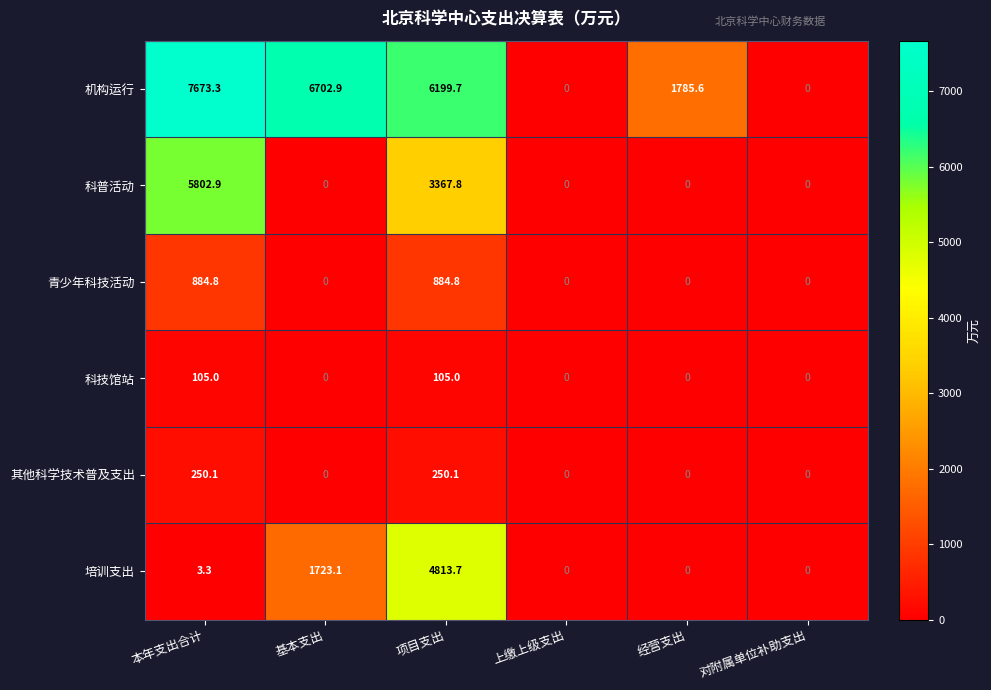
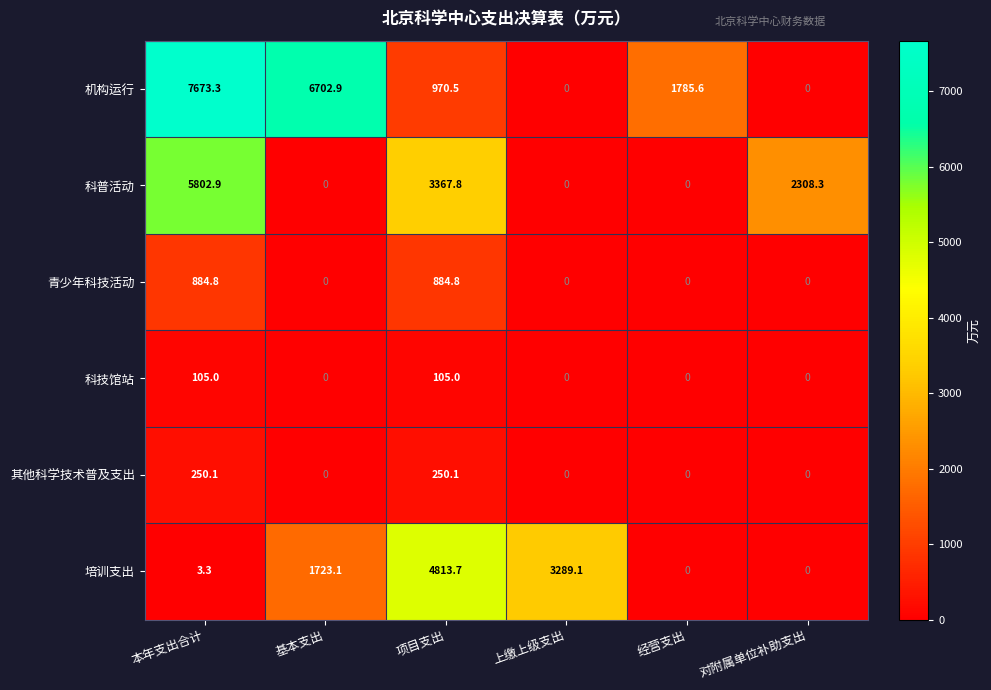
机构运行, 项目支出: 6199.7 -> 970.5
科普活动, 对附属单位补助支出: 0 -> 2308.3
培训支出, 上缴上级支出: 0 -> 3289.1
